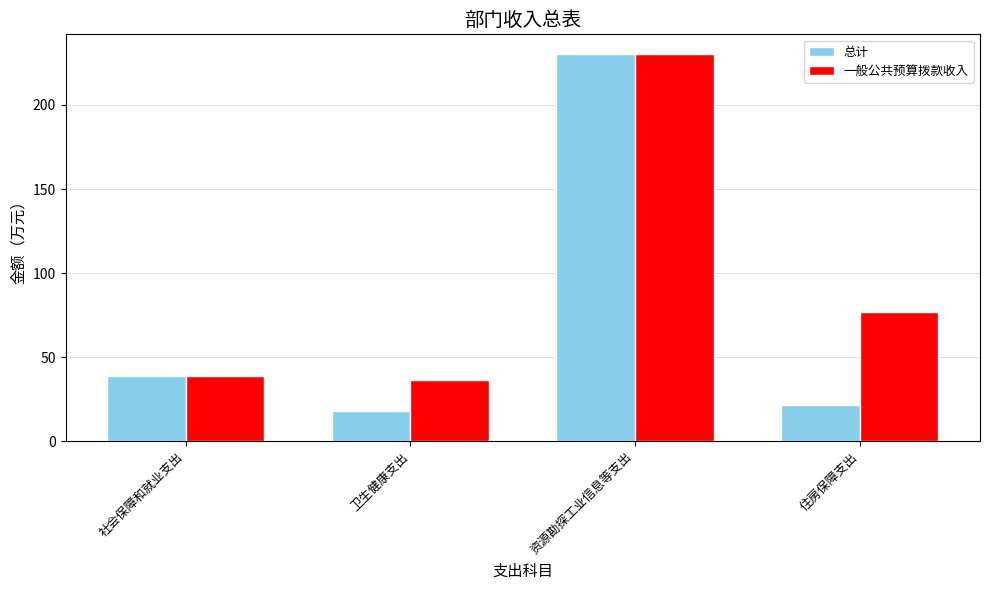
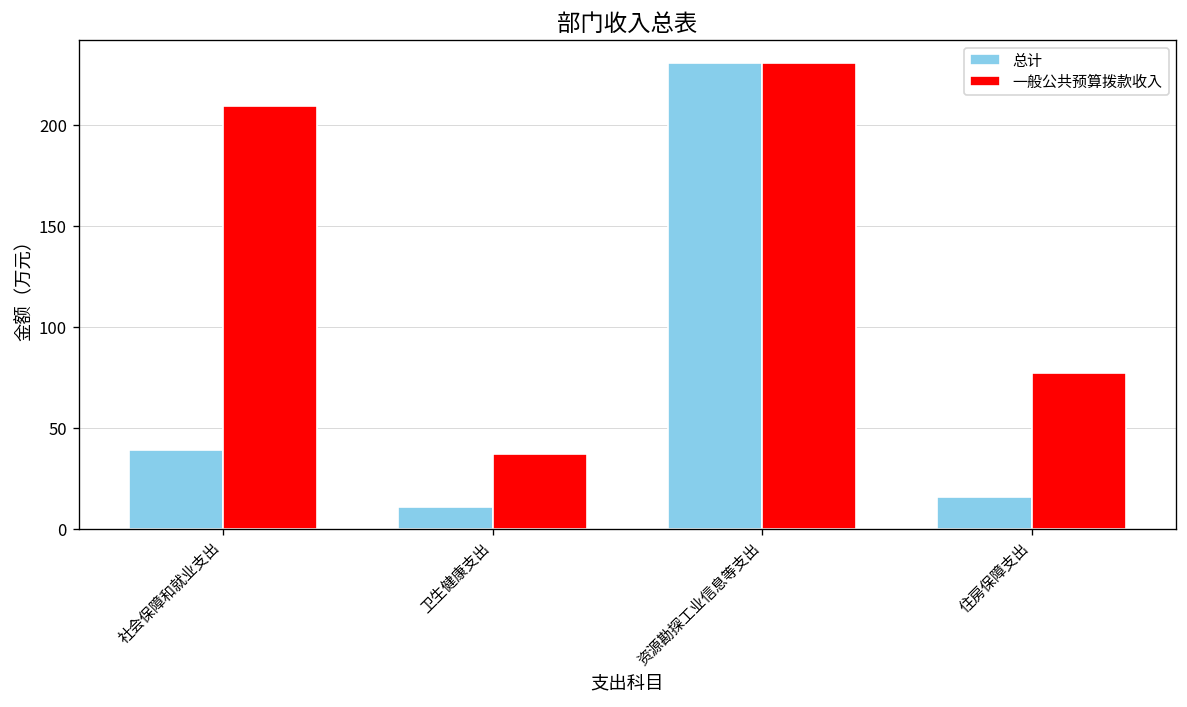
一般公共预算拨款收入, 社会保障和就业支出: 39 -> 209
总计, 卫生健康支出: 18 -> 11
总计, 住房保障支出: 22 -> 16
